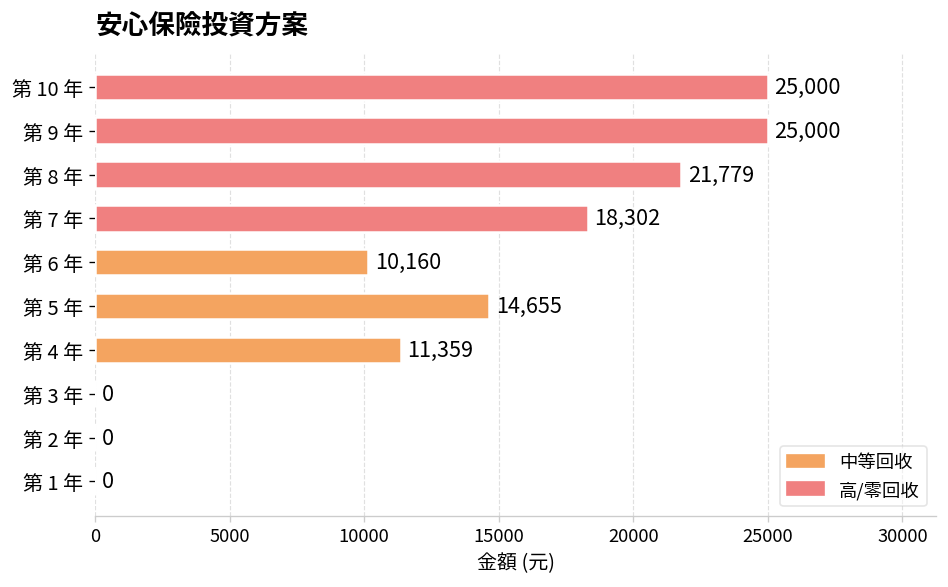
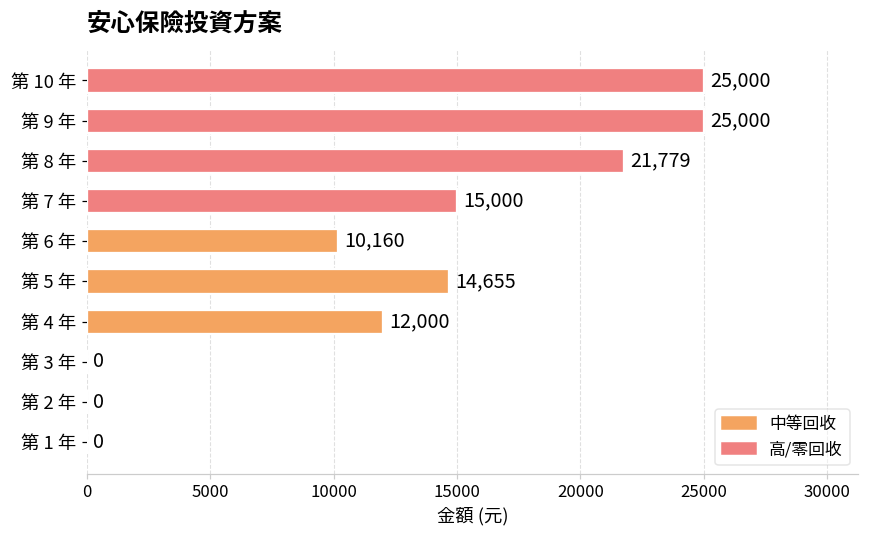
第 7 年: 18,302 -> 15,000
第 4 年: 11,359 -> 12,000
